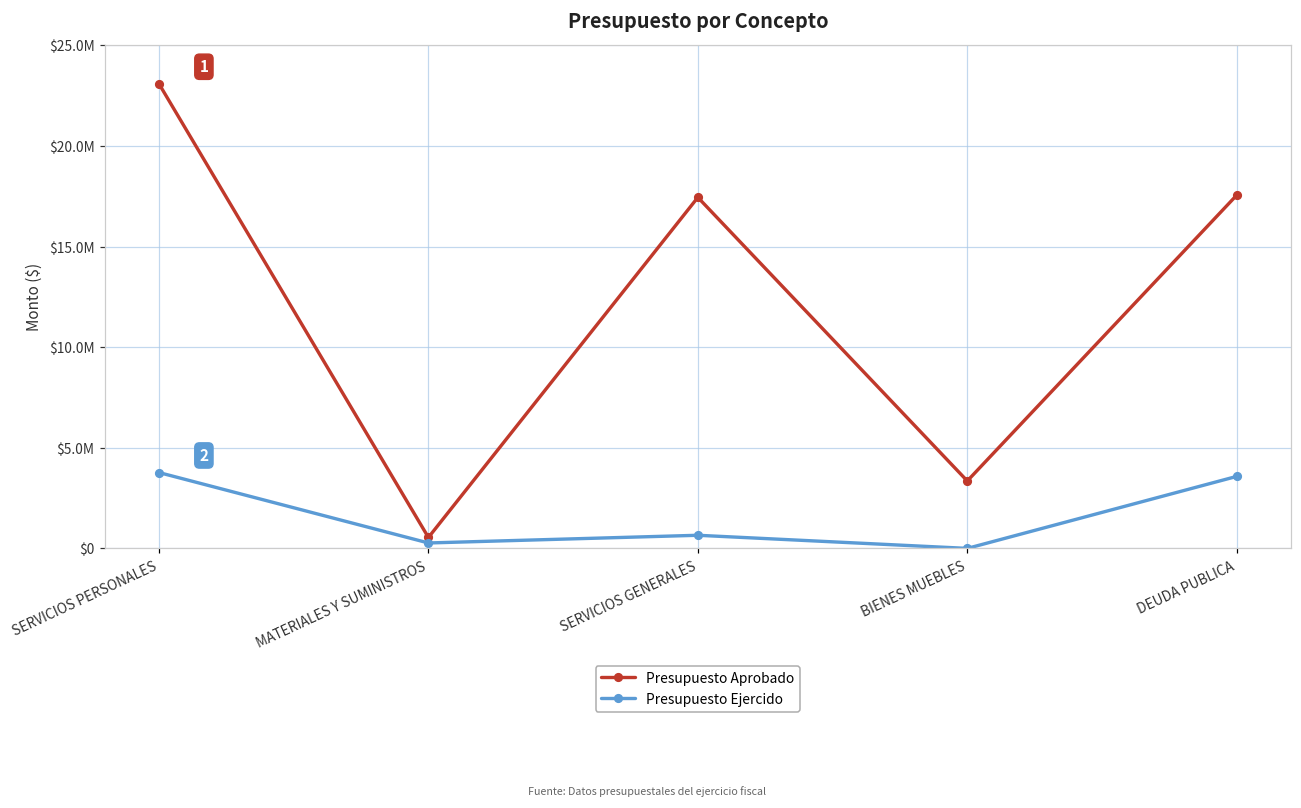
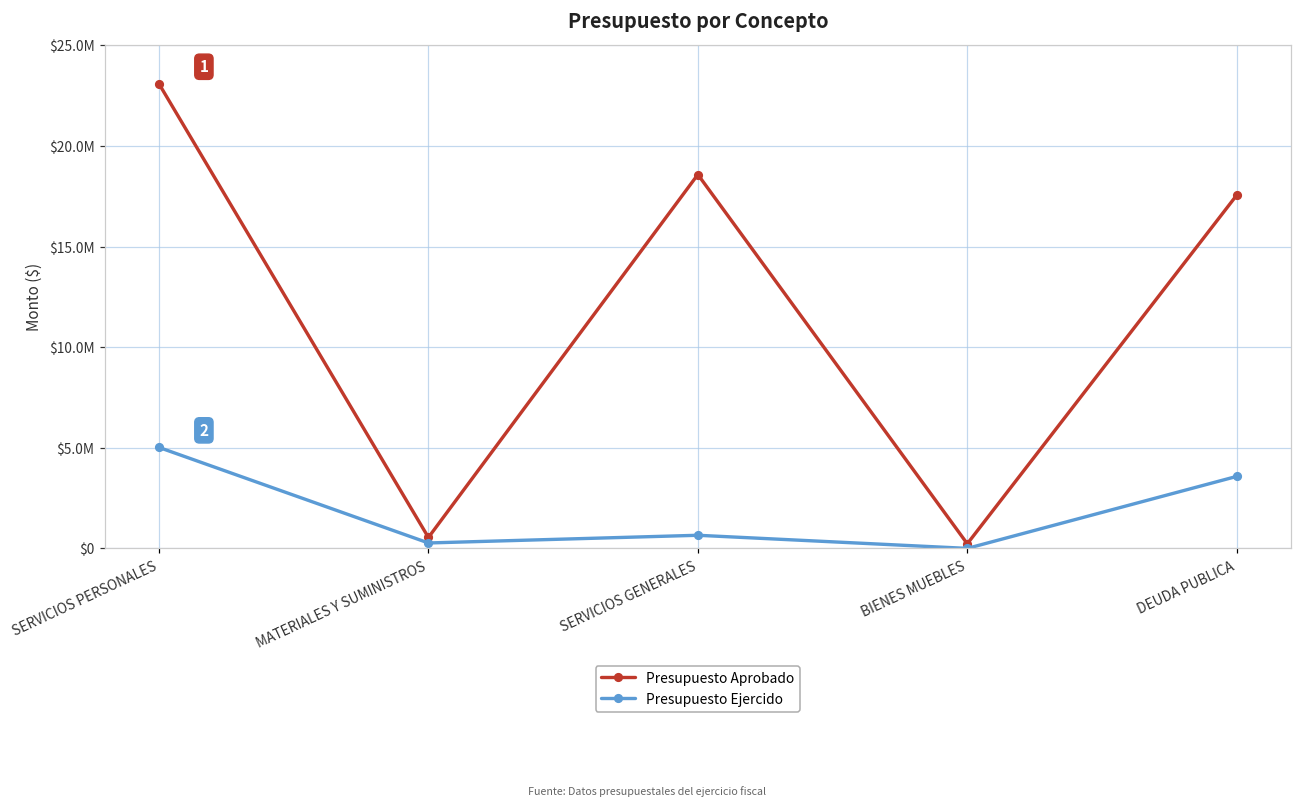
Presupuesto Ejercido, SERVICIOS PERSONALES: $3800000 -> $5000000
Presupuesto Aprobado, SERVICIOS GENERALES: $17400000 -> $18600000
Presupuesto Aprobado, BIENES MUEBLES: $3400000 -> $200000
